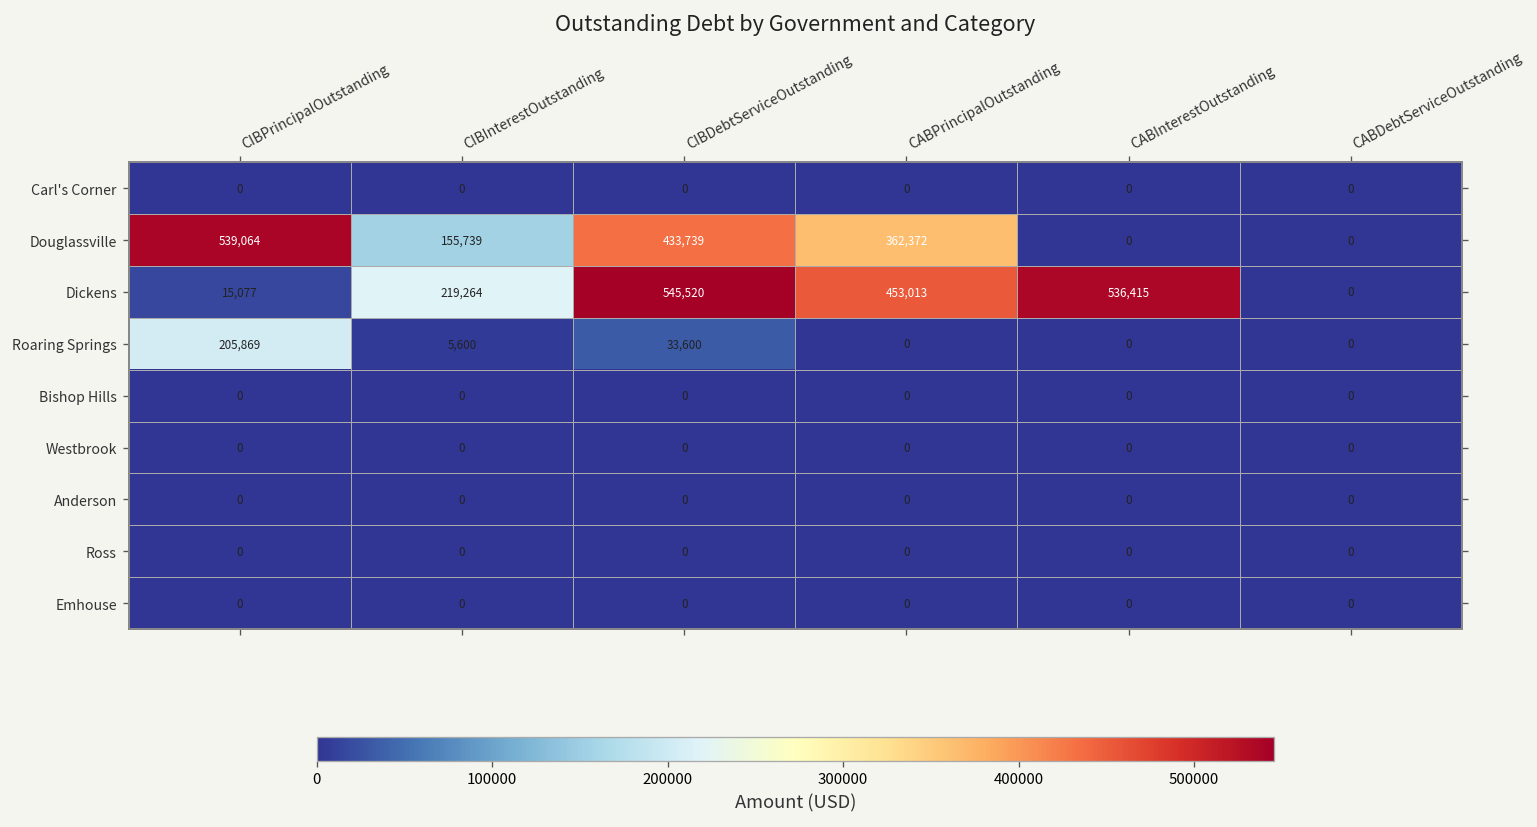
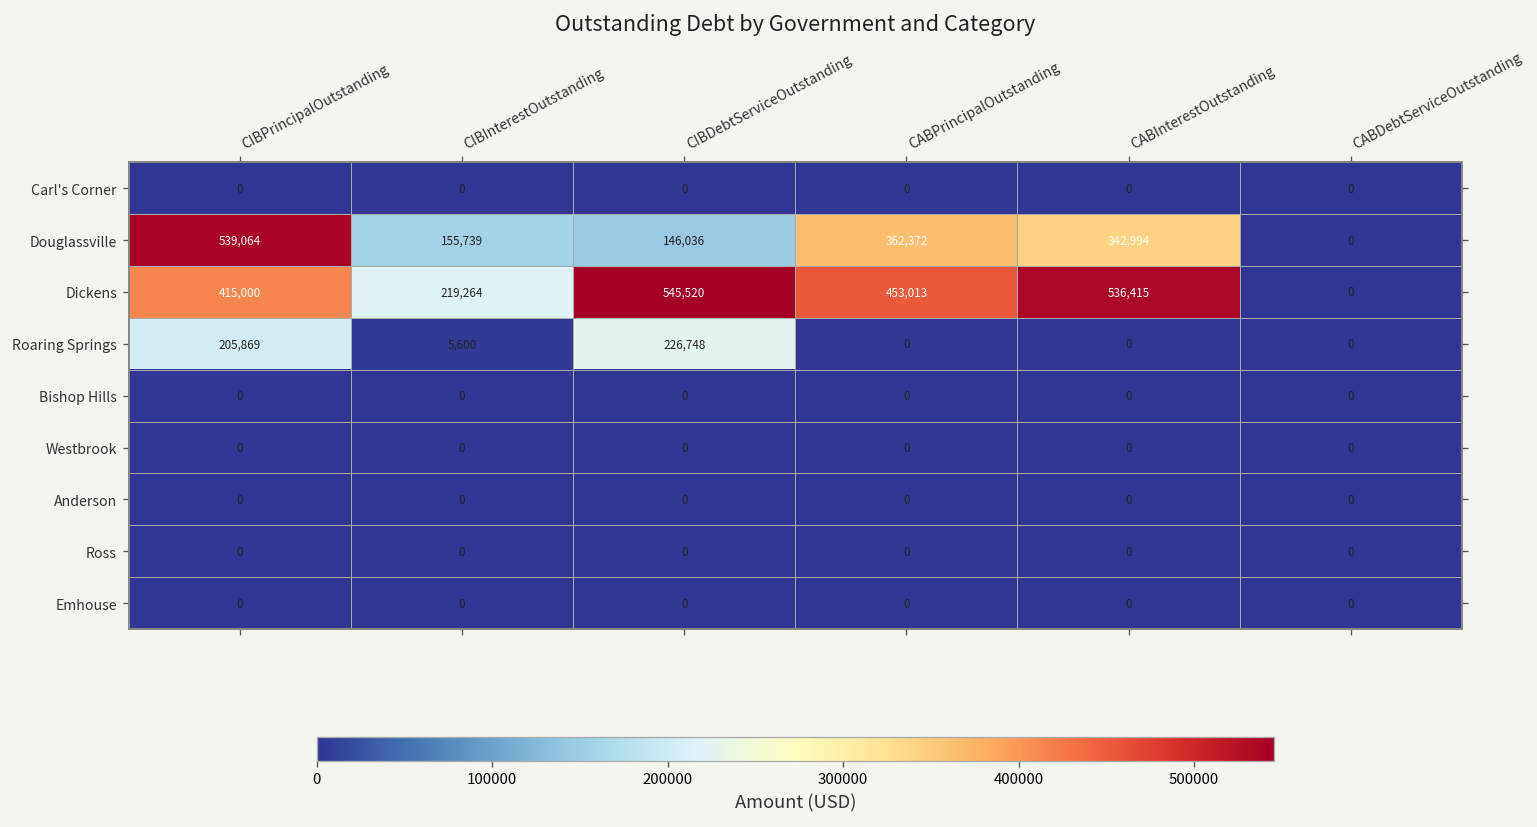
Douglassville, CIBDebtServiceOutstanding: 433,739 -> 146,036
Douglassville, CABInterestOutstanding: 0 -> 342,994
Dickens, CIBPrincipalOutstanding: 15,077 -> 415,000
Roaring Springs, CIBDebtServiceOutstanding: 33,600 -> 226,748
